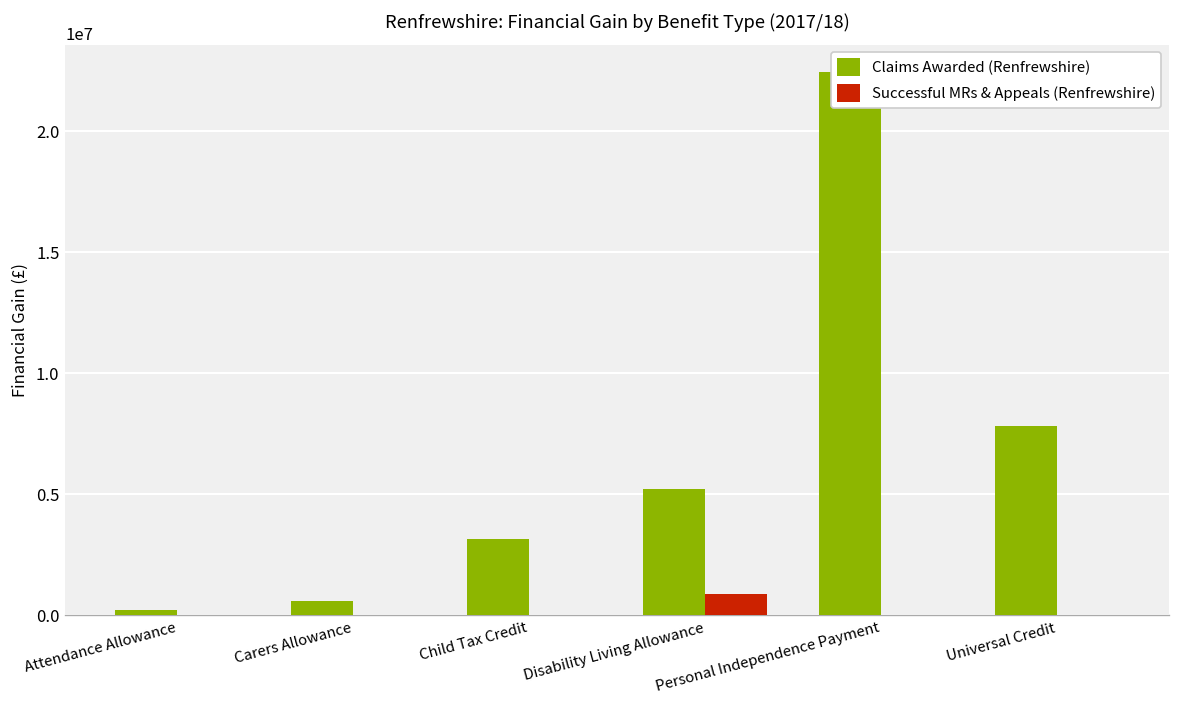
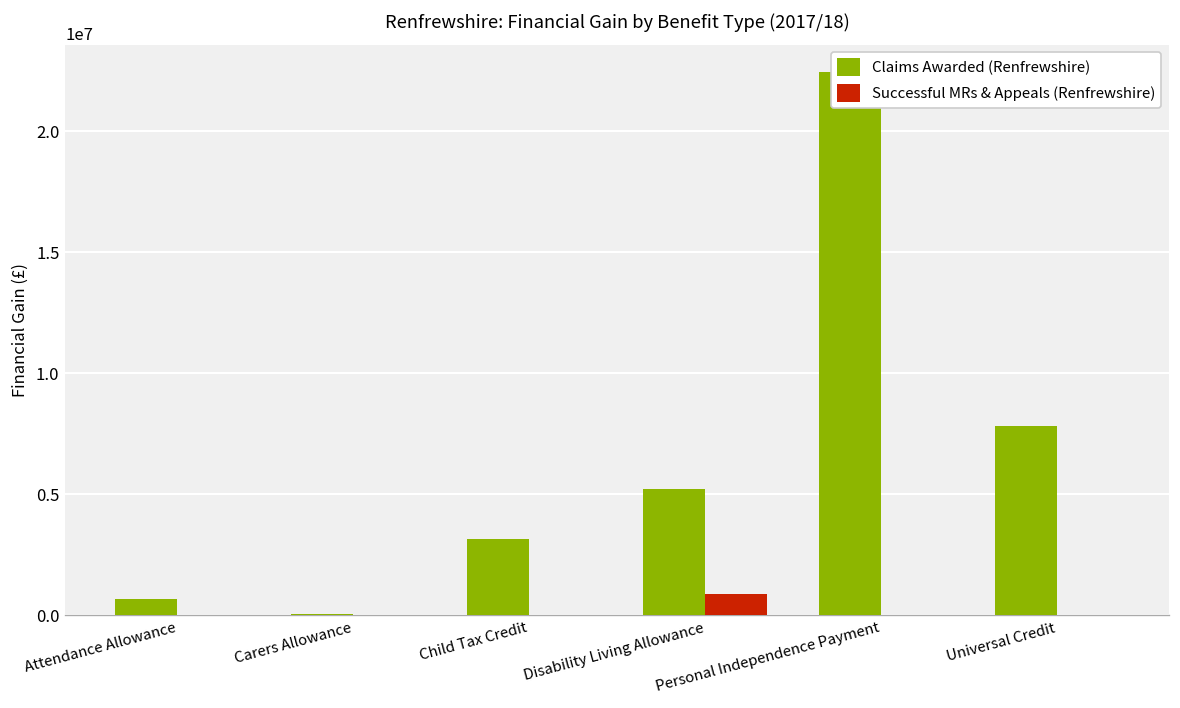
Claims Awarded (Renfrewshire), Attendance Allowance: 200000 -> 700000
Claims Awarded (Renfrewshire), Carers Allowance: 600000 -> 100000
